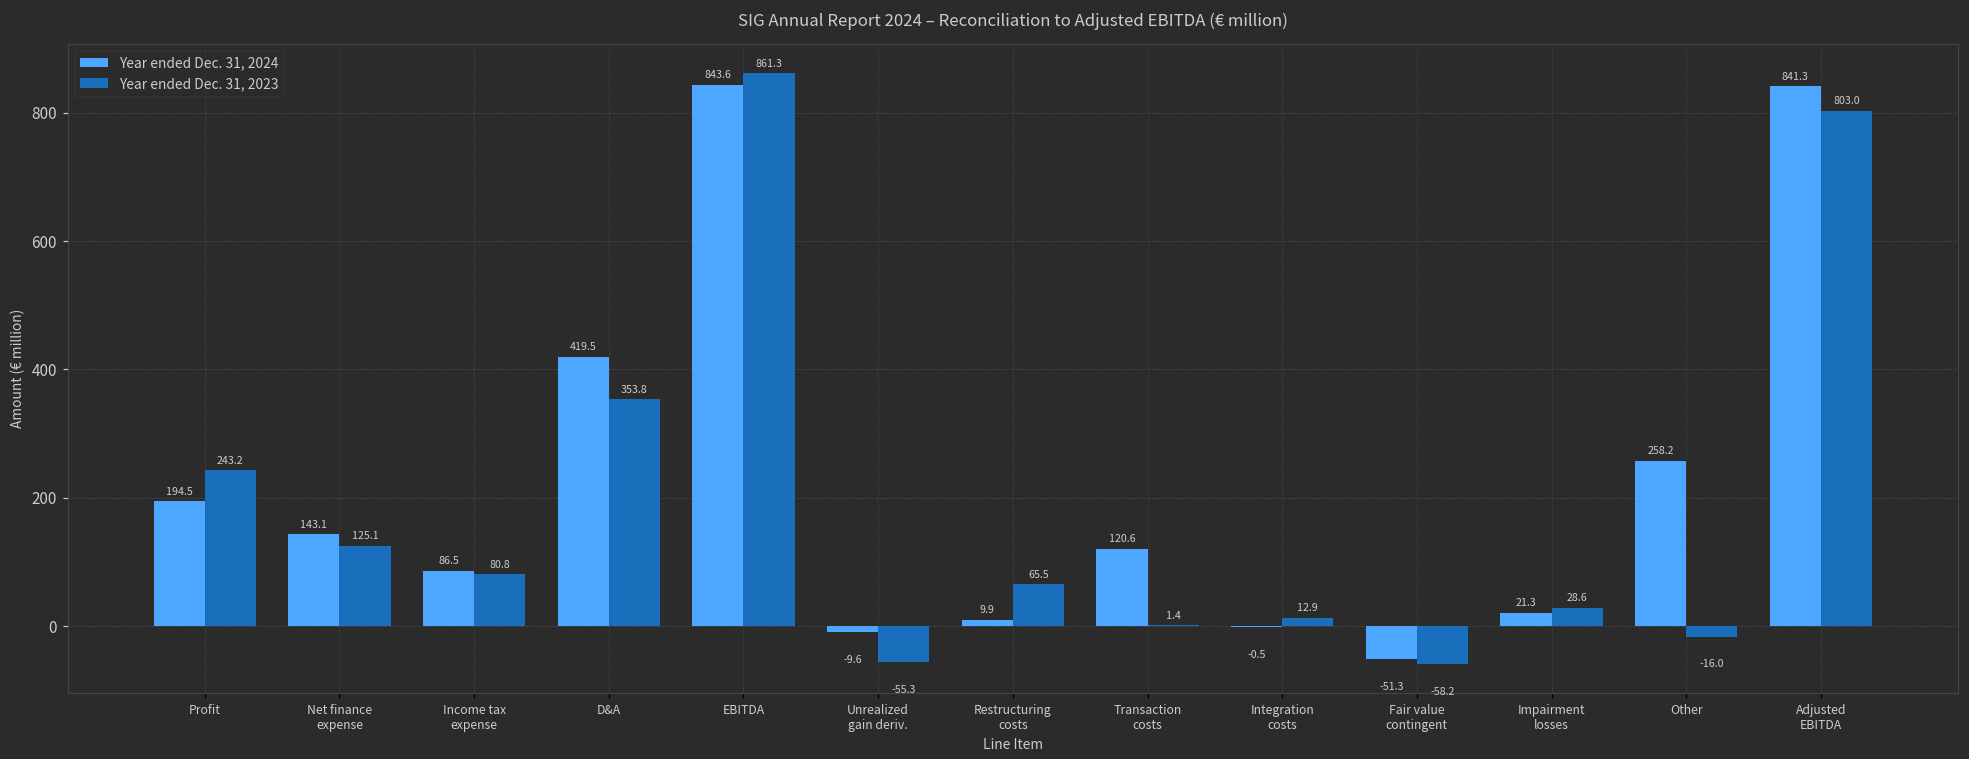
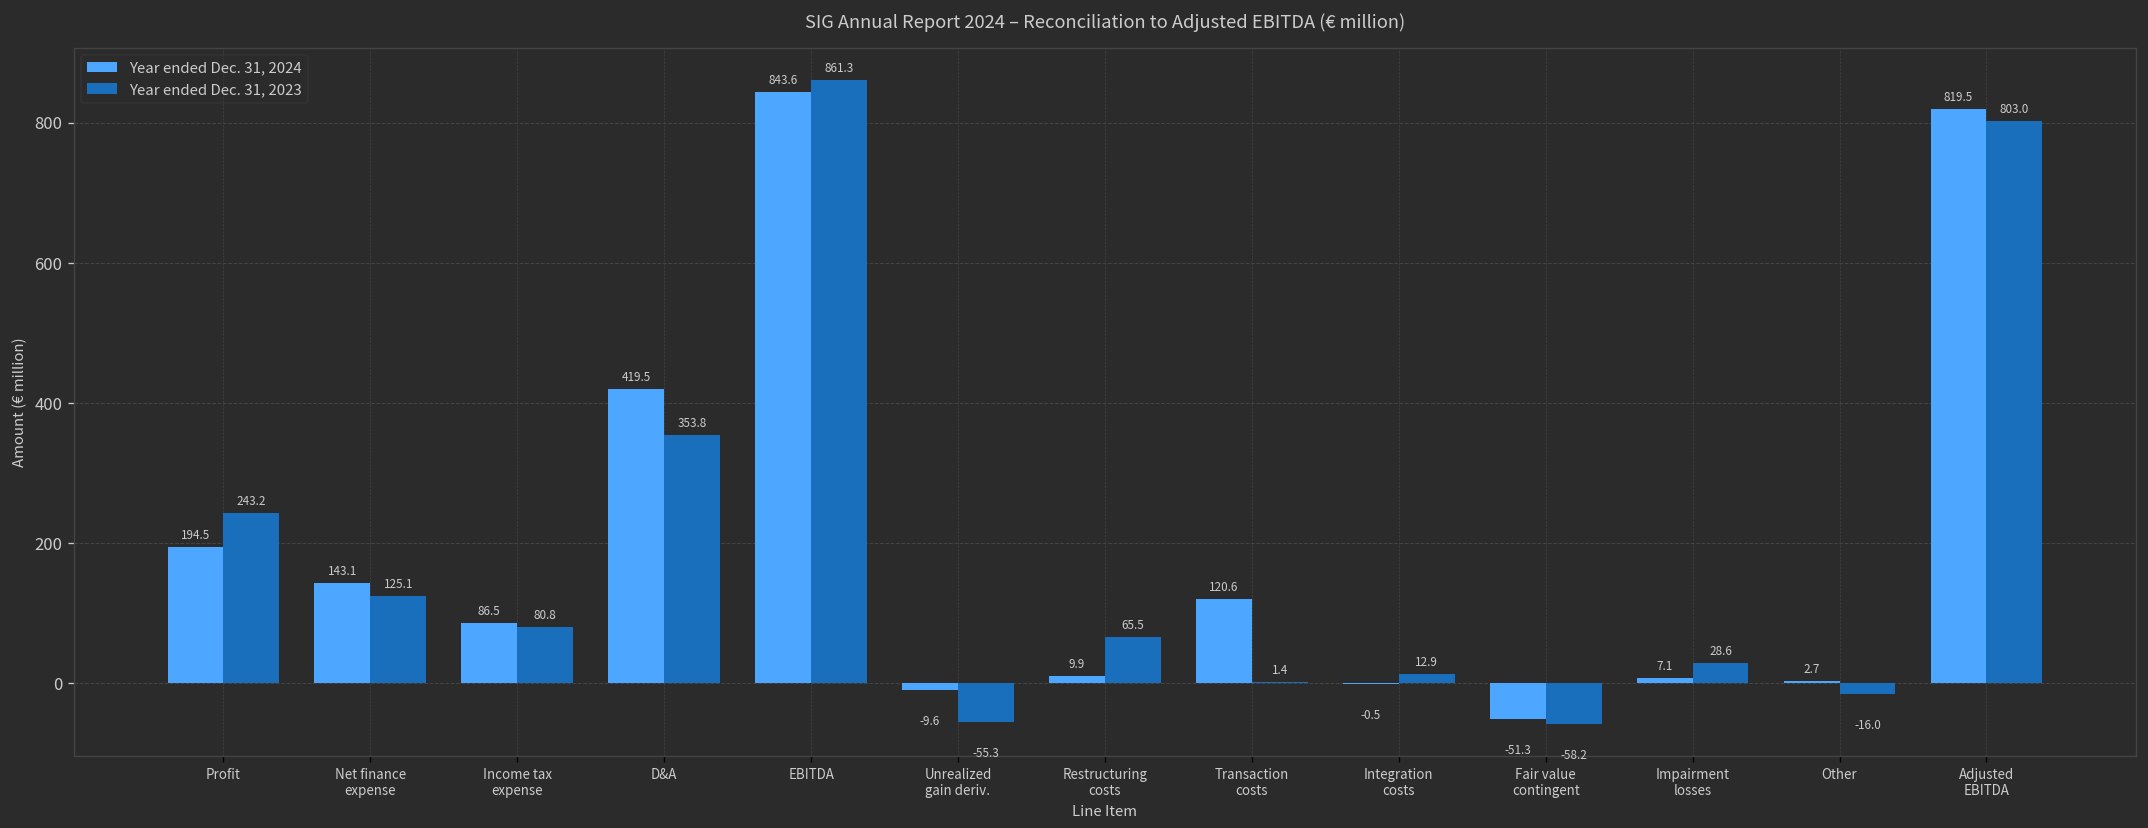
Year ended Dec. 31, 2024, Impairment losses: 21.3 -> 7.1
Year ended Dec. 31, 2024, Other: 258.2 -> 2.7
Year ended Dec. 31, 2024, Adjusted EBITDA: 841.3 -> 819.5
